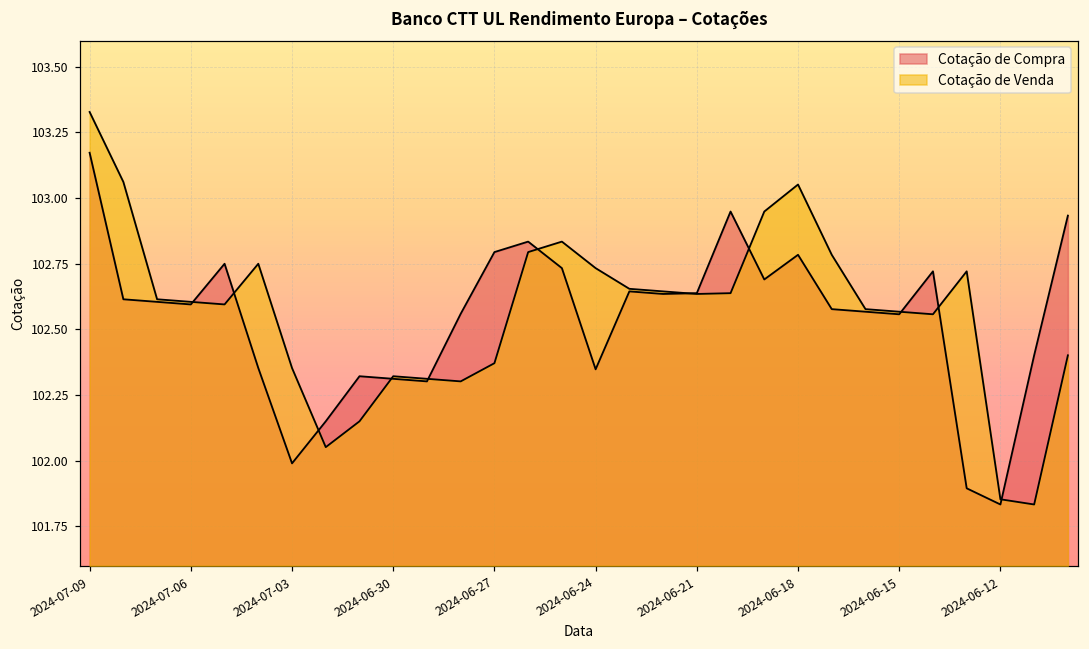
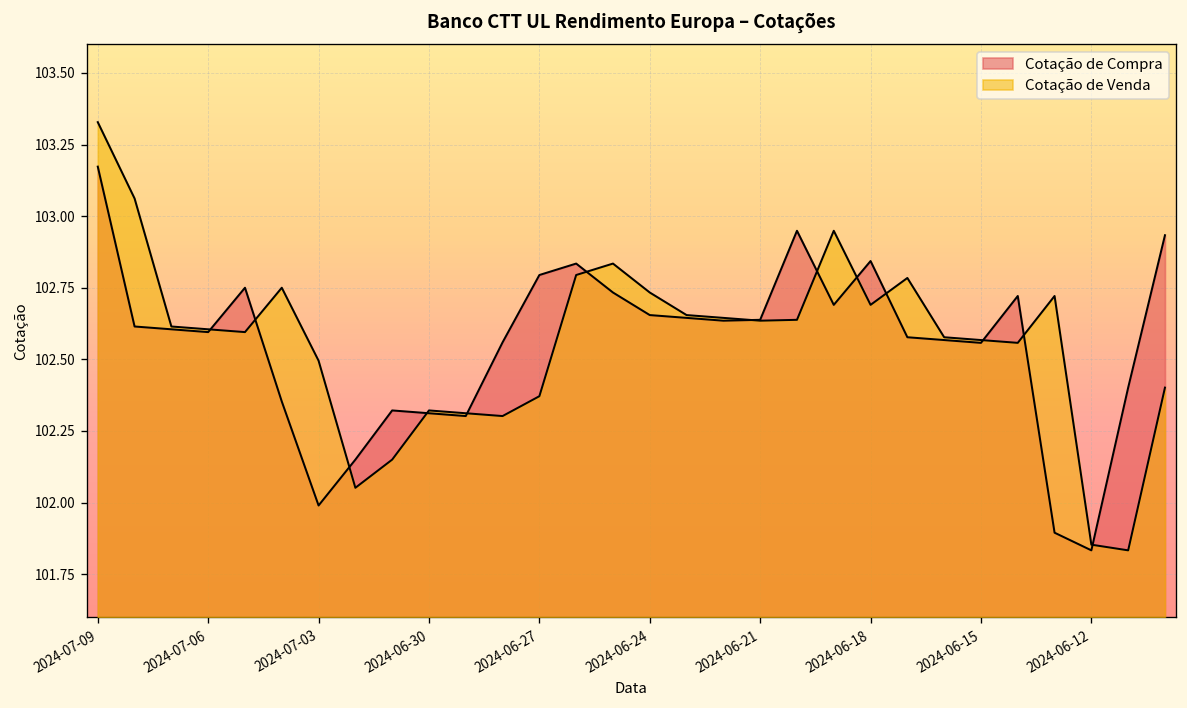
Cotação de Venda, 2024-07-03: 102.35 -> 102.50
Cotação de Compra, 2024-06-24: 102.35 -> 102.65
Cotação de Compra, 2024-06-18: 102.78 -> 102.84
Cotação de Venda, 2024-06-18: 103.05 -> 102.69
